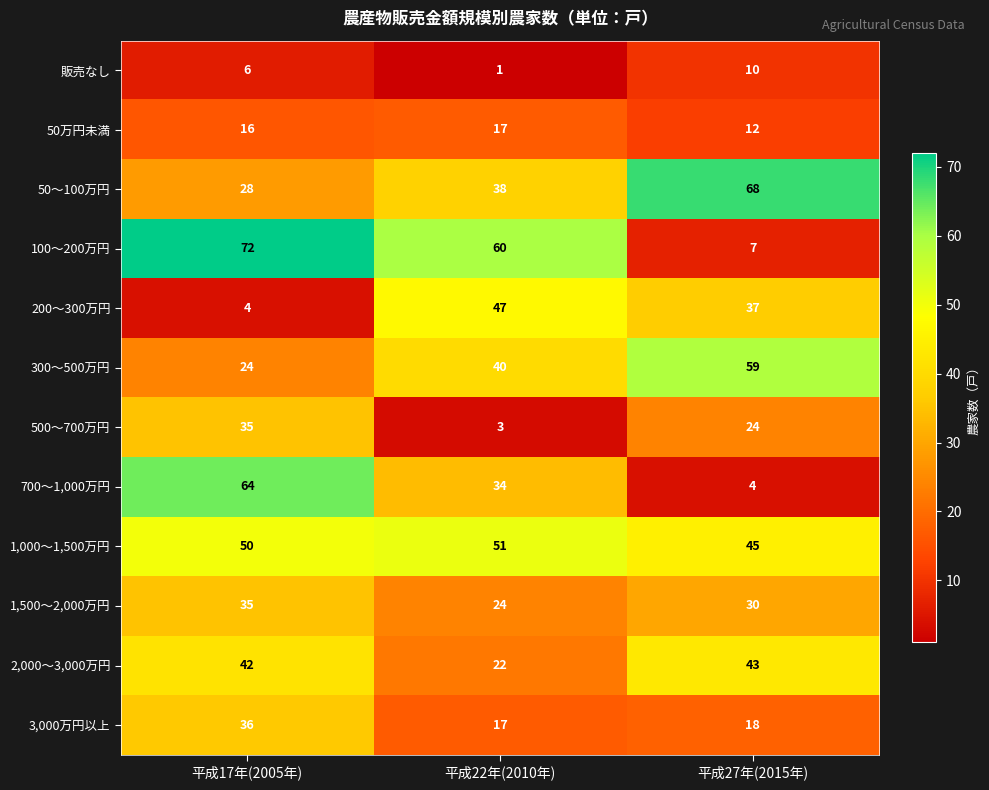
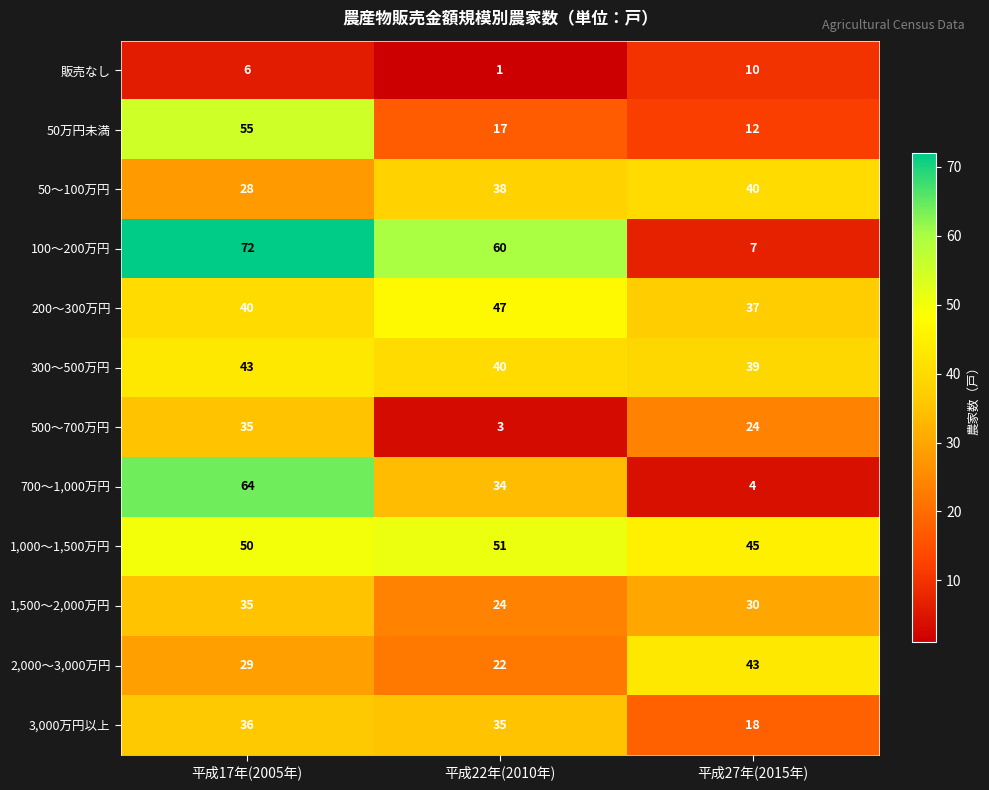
50万円未満, 平成17年(2005年): 16 -> 55
50～100万円, 平成27年(2015年): 68 -> 40
200～300万円, 平成17年(2005年): 4 -> 40
300～500万円, 平成17年(2005年): 24 -> 43
300～500万円, 平成27年(2015年): 59 -> 39
2,000～3,000万円, 平成17年(2005年): 42 -> 29
3,000万円以上, 平成22年(2010年): 17 -> 35
